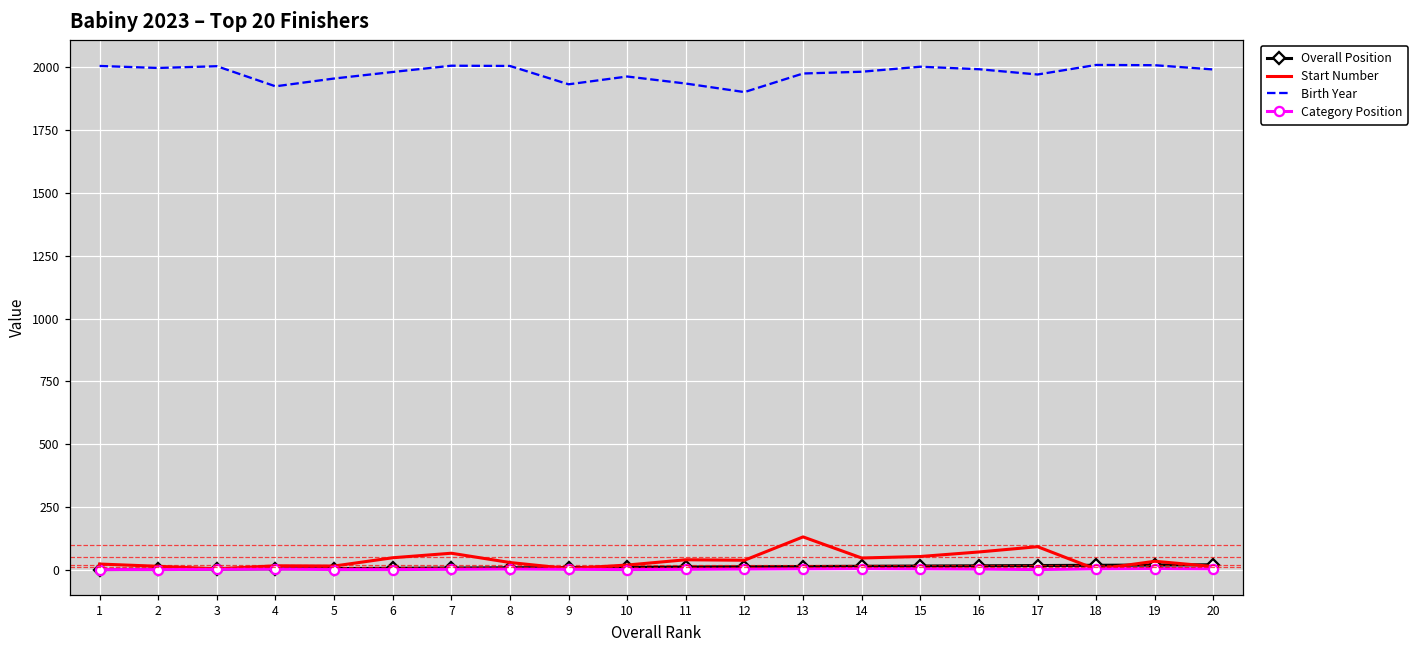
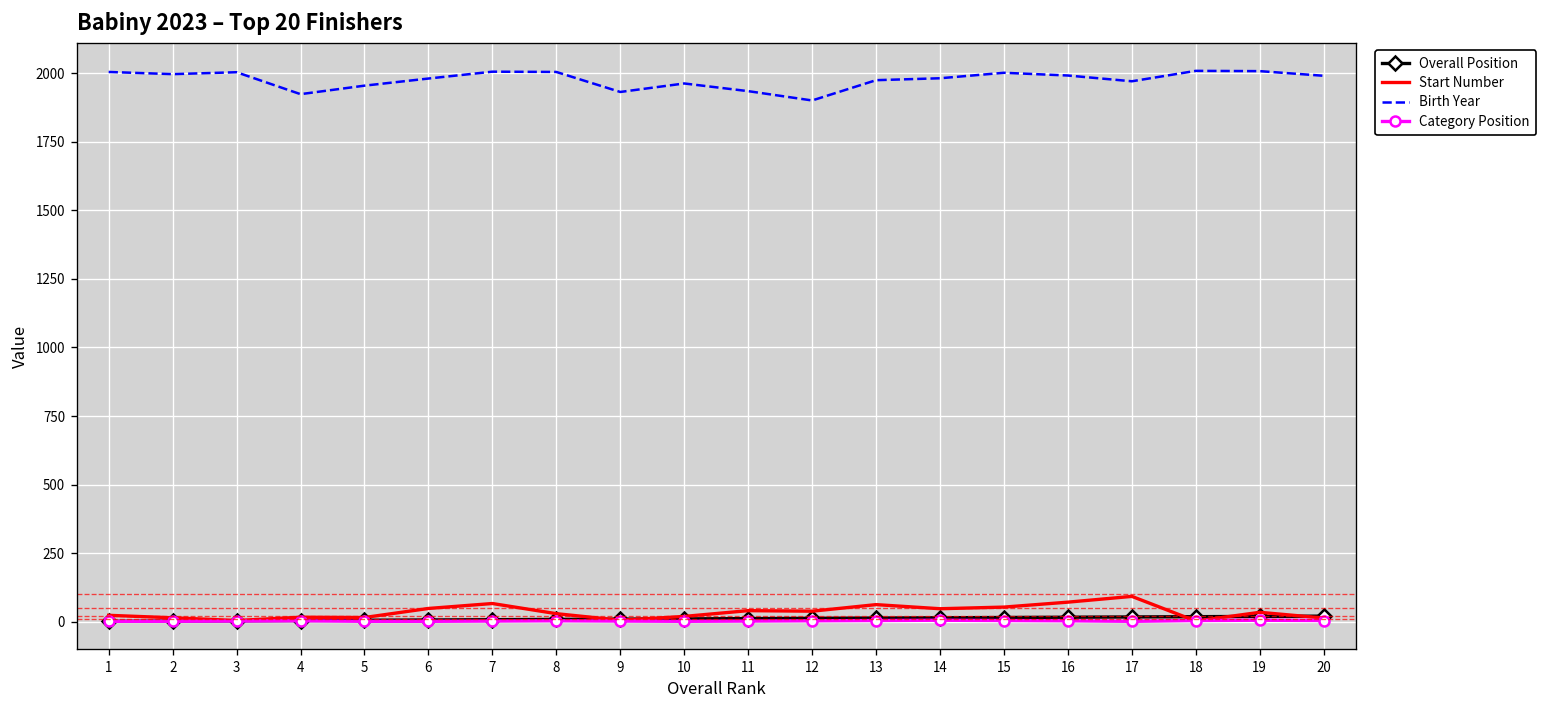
Start Number, 13: 130 -> 60
